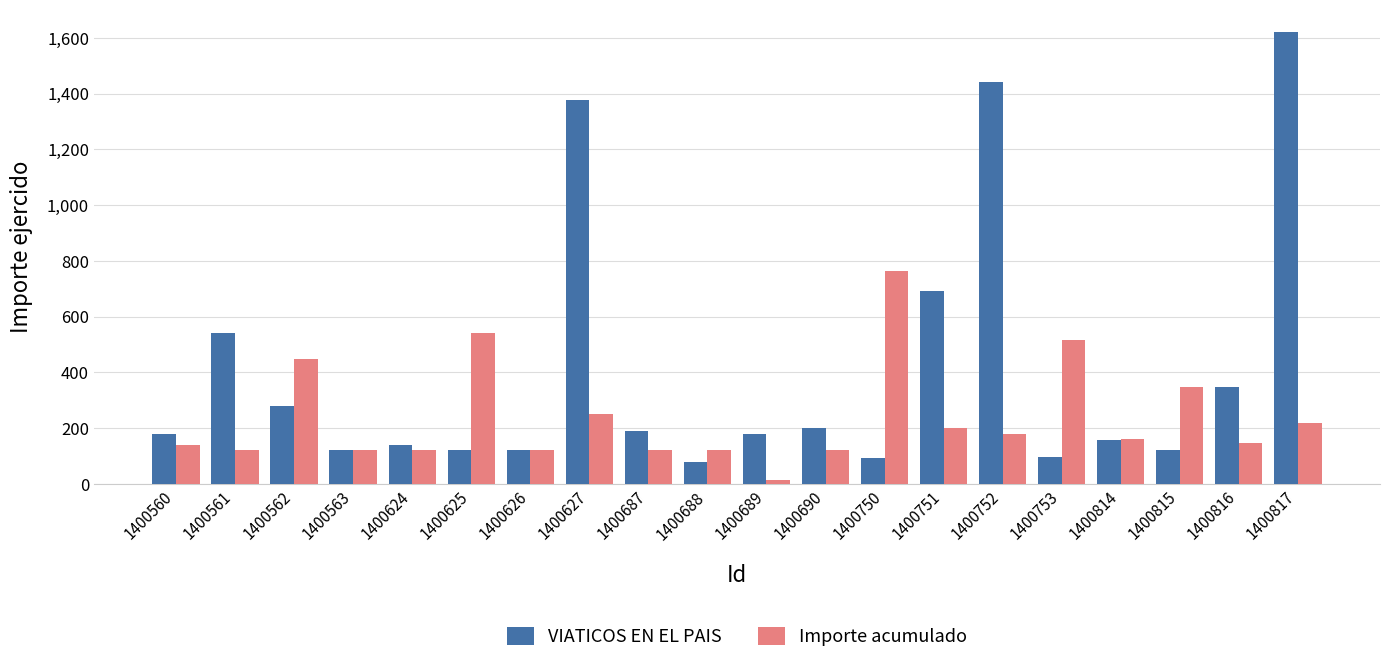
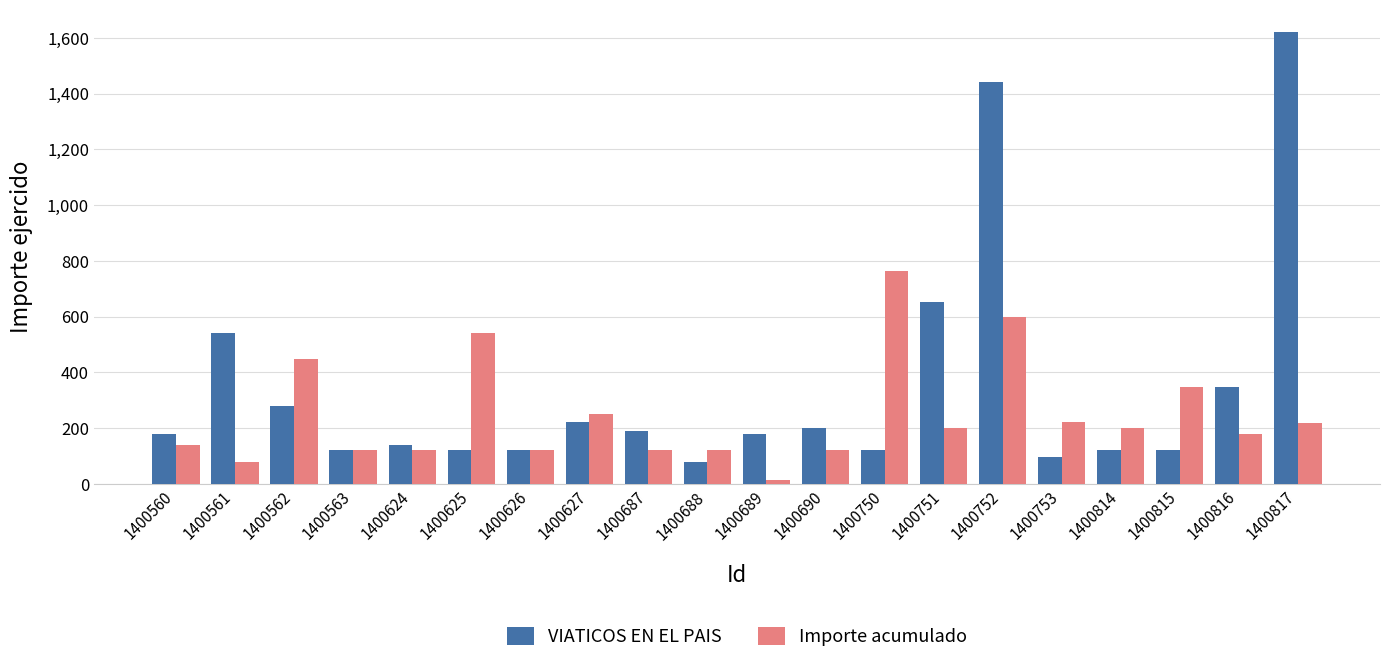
Importe acumulado, 1400561: 120 -> 80
VIATICOS EN EL PAIS, 1400627: 1,380 -> 220
VIATICOS EN EL PAIS, 1400750: 90 -> 120
VIATICOS EN EL PAIS, 1400751: 690 -> 650
Importe acumulado, 1400752: 180 -> 600
Importe acumulado, 1400753: 520 -> 220
VIATICOS EN EL PAIS, 1400814: 160 -> 120
Importe acumulado, 1400814: 160 -> 200
Importe acumulado, 1400816: 150 -> 180
